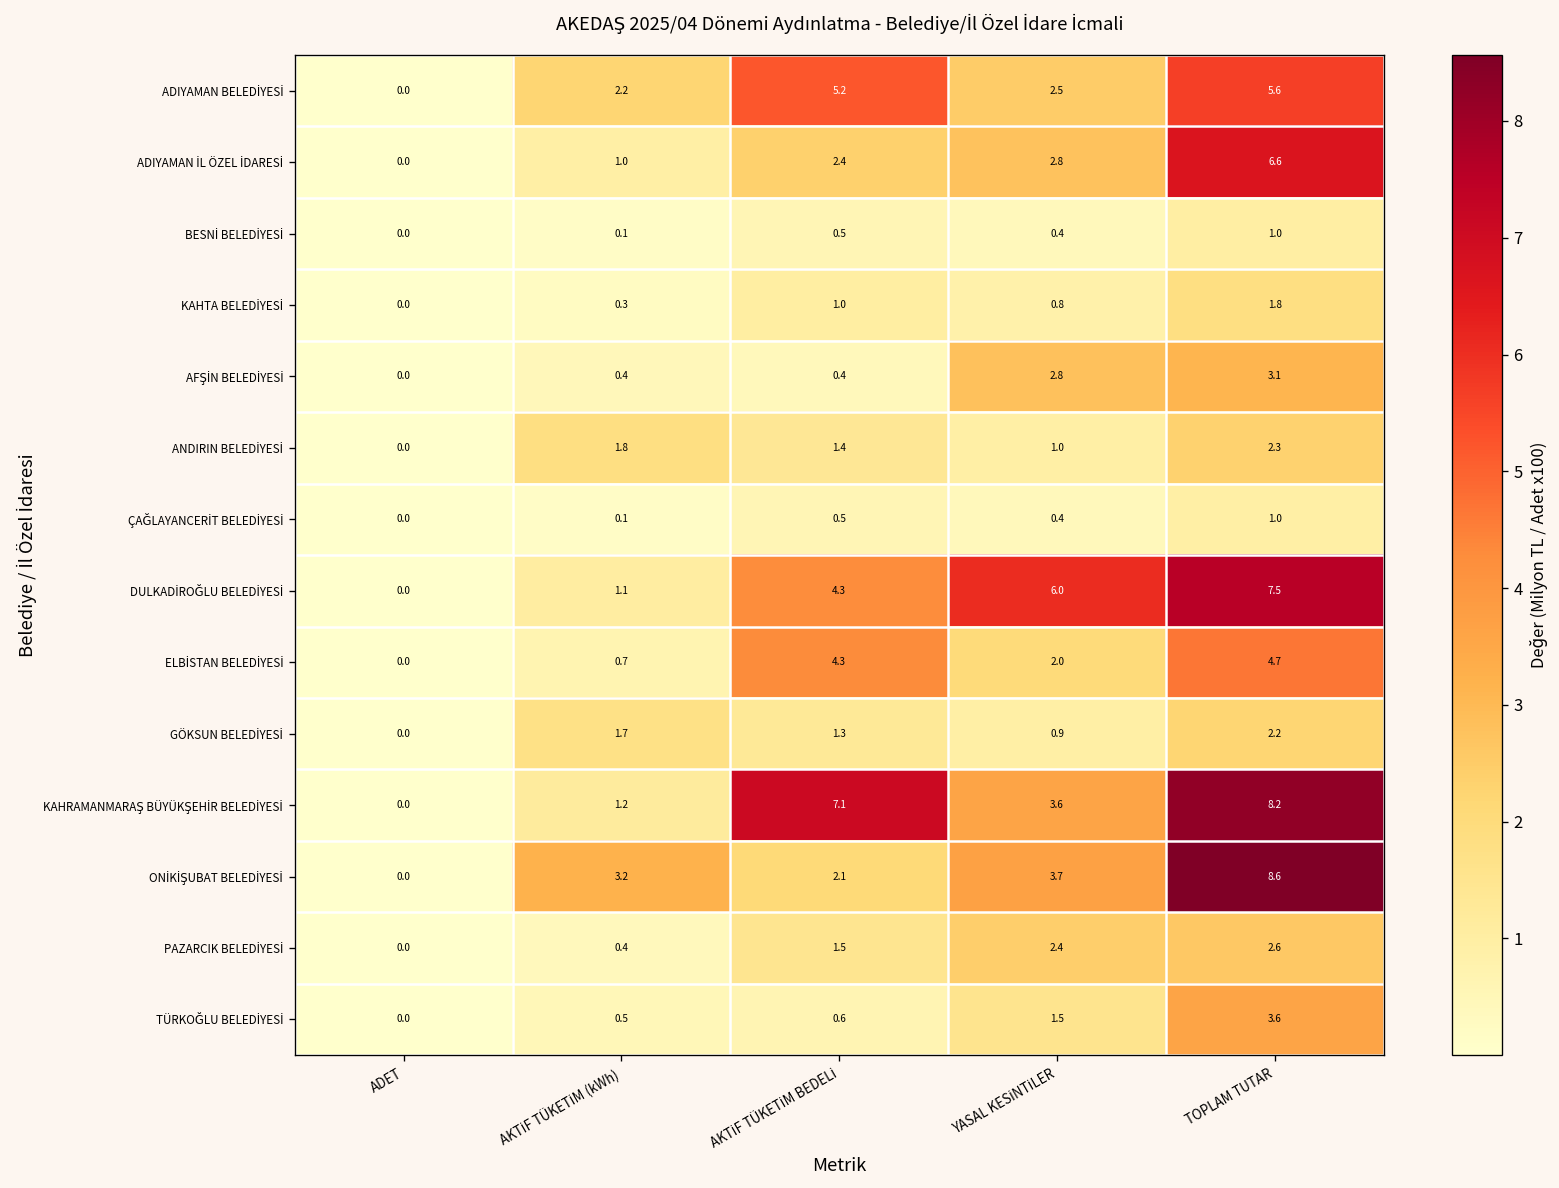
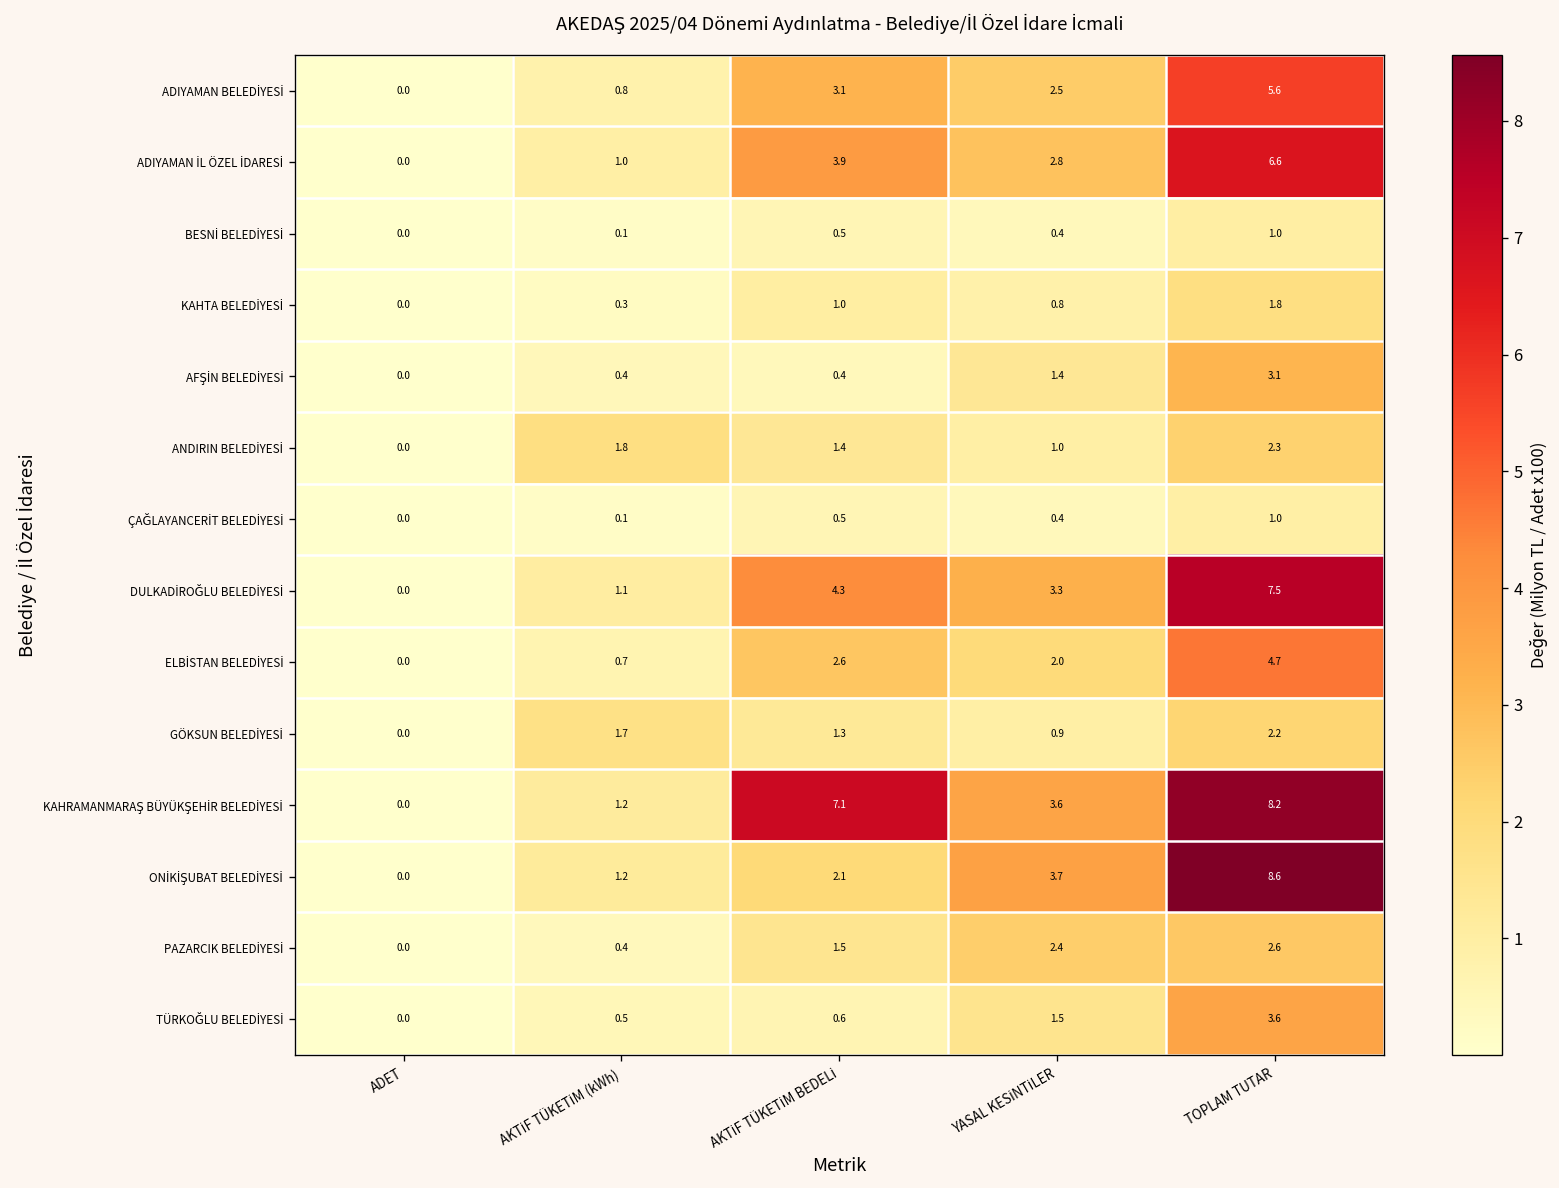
ADIYAMAN BELEDİYESİ, AKTİF TÜKETİM (kWh): 2.2 -> 0.8
ADIYAMAN BELEDİYESİ, AKTİF TÜKETİM BEDELİ: 5.2 -> 3.1
ADIYAMAN İL ÖZEL İDARESİ, AKTİF TÜKETİM BEDELİ: 2.4 -> 3.9
AFŞİN BELEDİYESİ, YASAL KESİNTİLER: 2.8 -> 1.4
DULKADİROĞLU BELEDİYESİ, YASAL KESİNTİLER: 6.0 -> 3.3
ELBİSTAN BELEDİYESİ, AKTİF TÜKETİM BEDELİ: 4.3 -> 2.6
ONİKİŞUBAT BELEDİYESİ, AKTİF TÜKETİM (kWh): 3.2 -> 1.2
